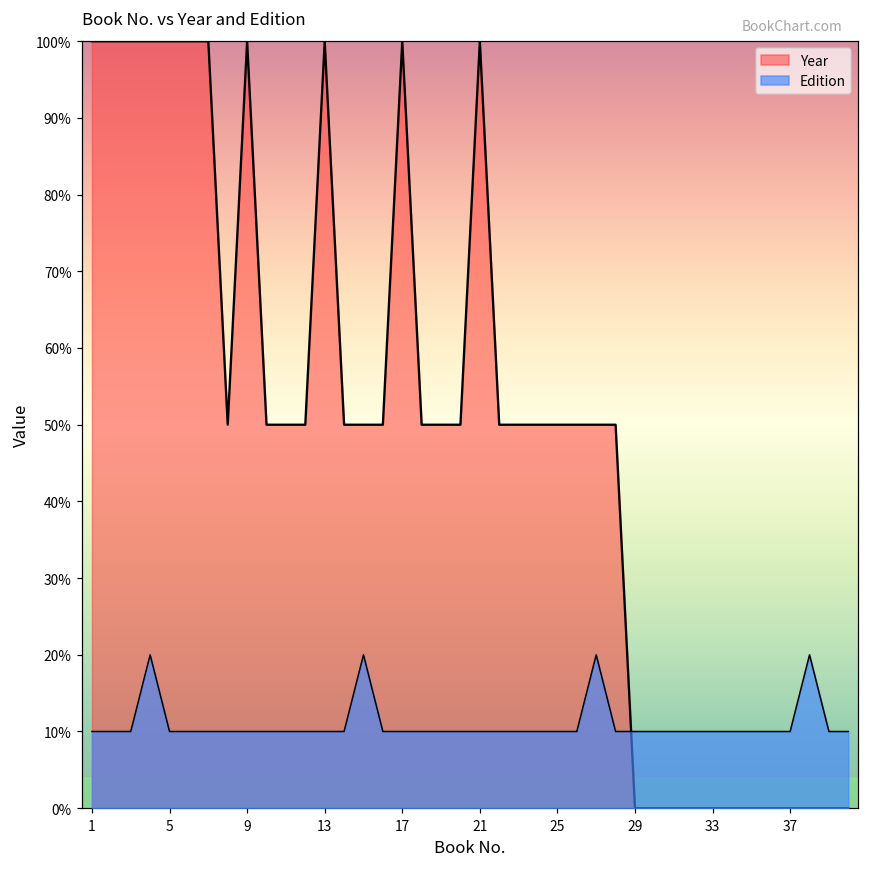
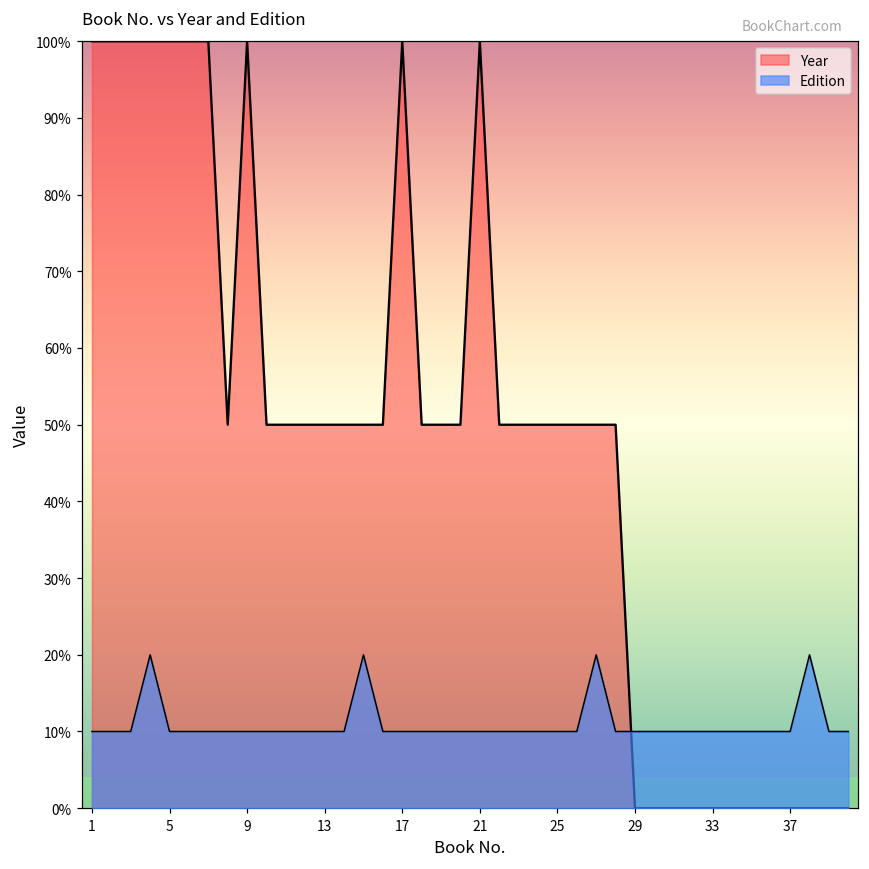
Year, 13: 100% -> 50%
